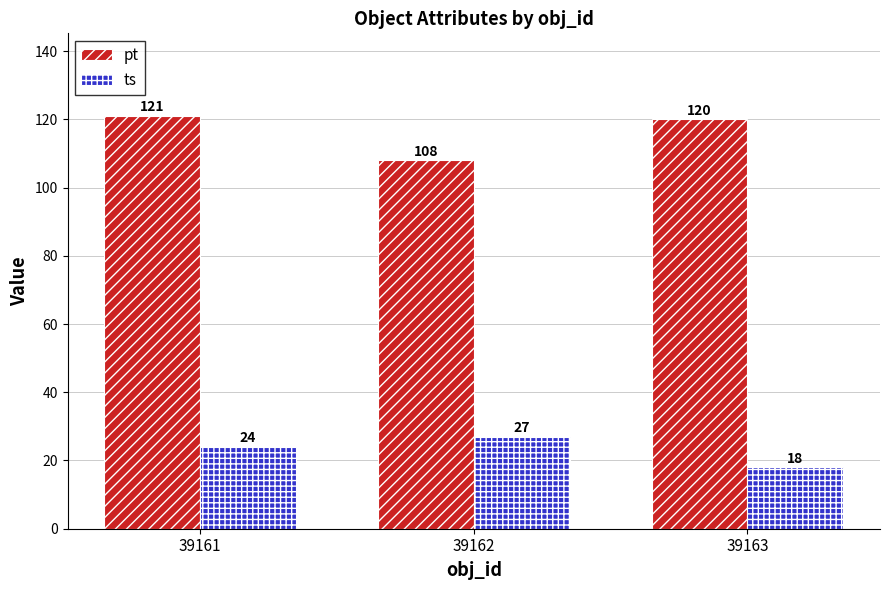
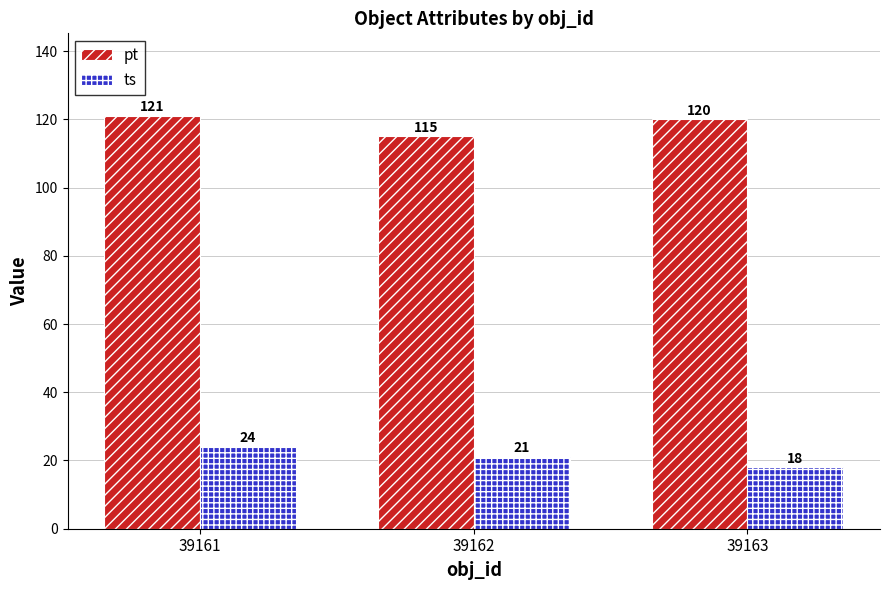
pt, 39162: 108 -> 115
ts, 39162: 27 -> 21
